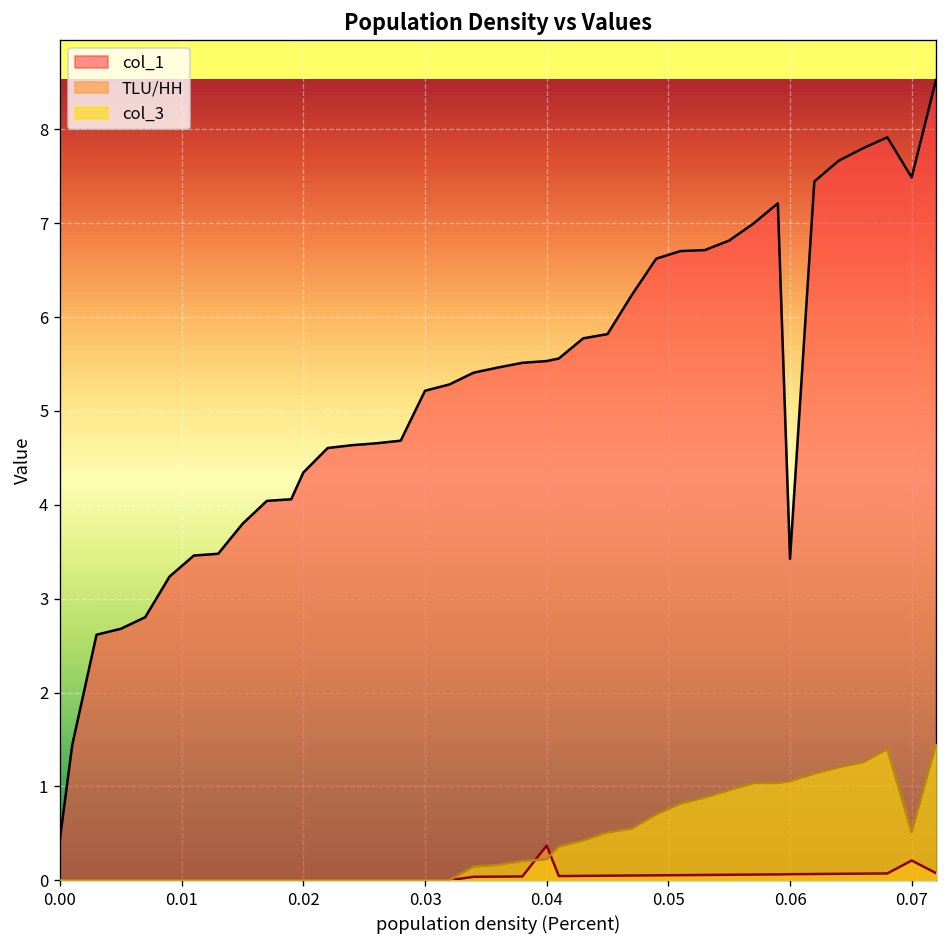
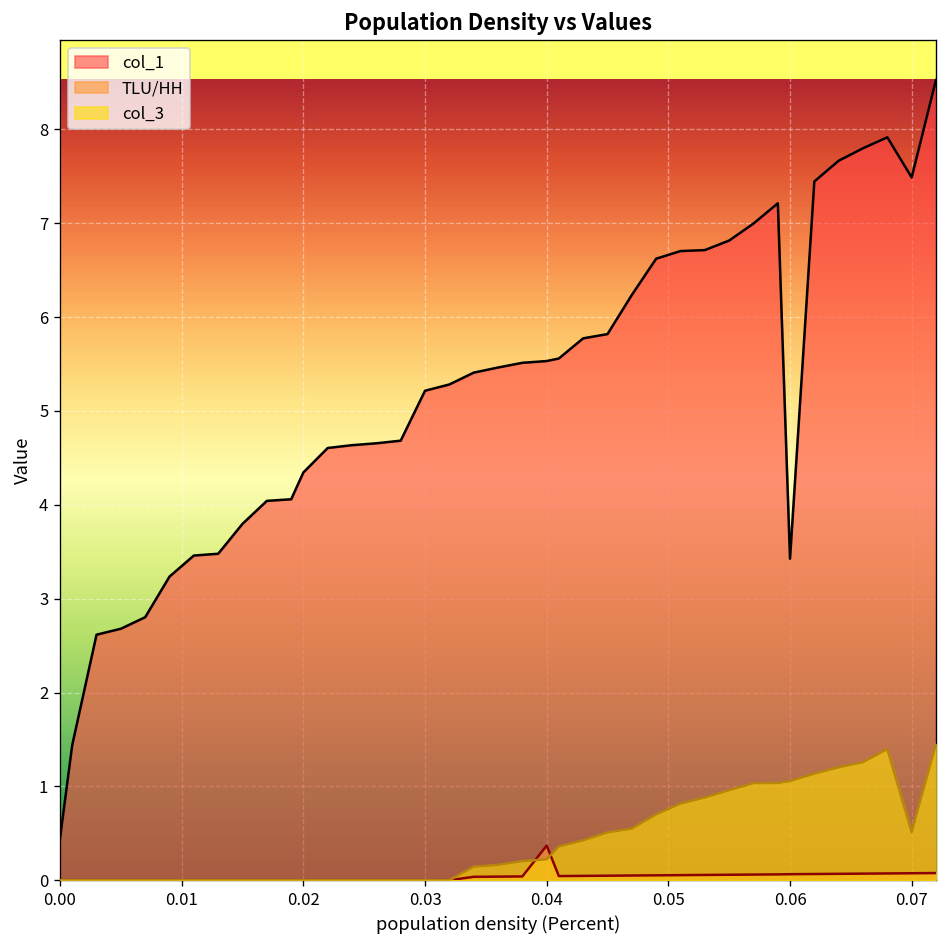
TLU/HH, 0.07: 0.2 -> 0.1
